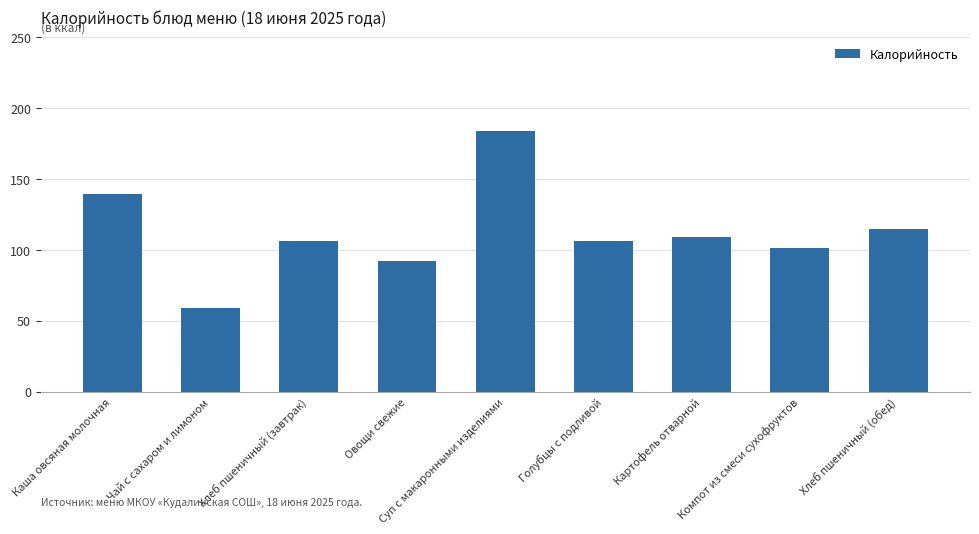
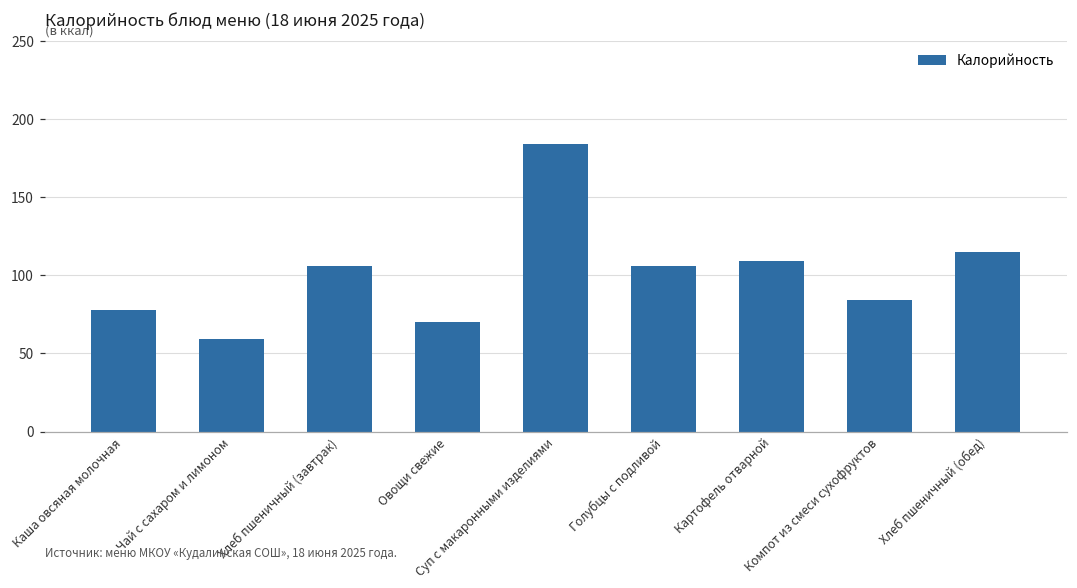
Каша овсяная молочная: 139 -> 78
Овощи свежие: 92 -> 70
Компот из смеси сухофруктов: 101 -> 84
